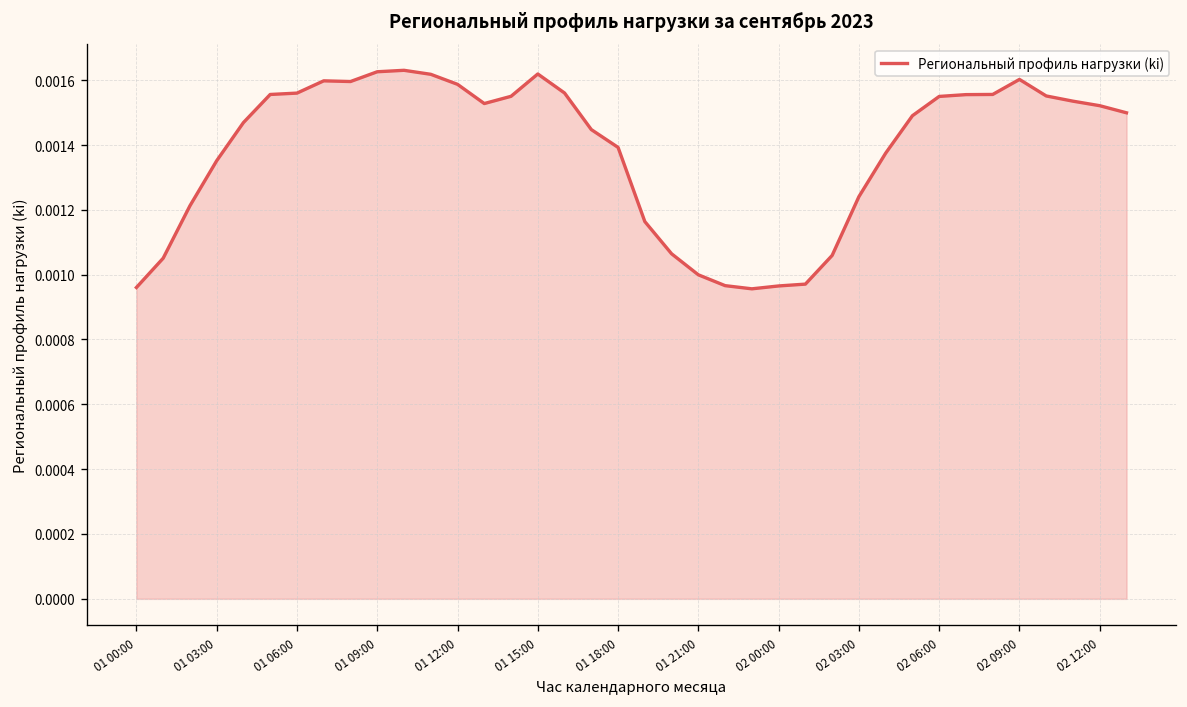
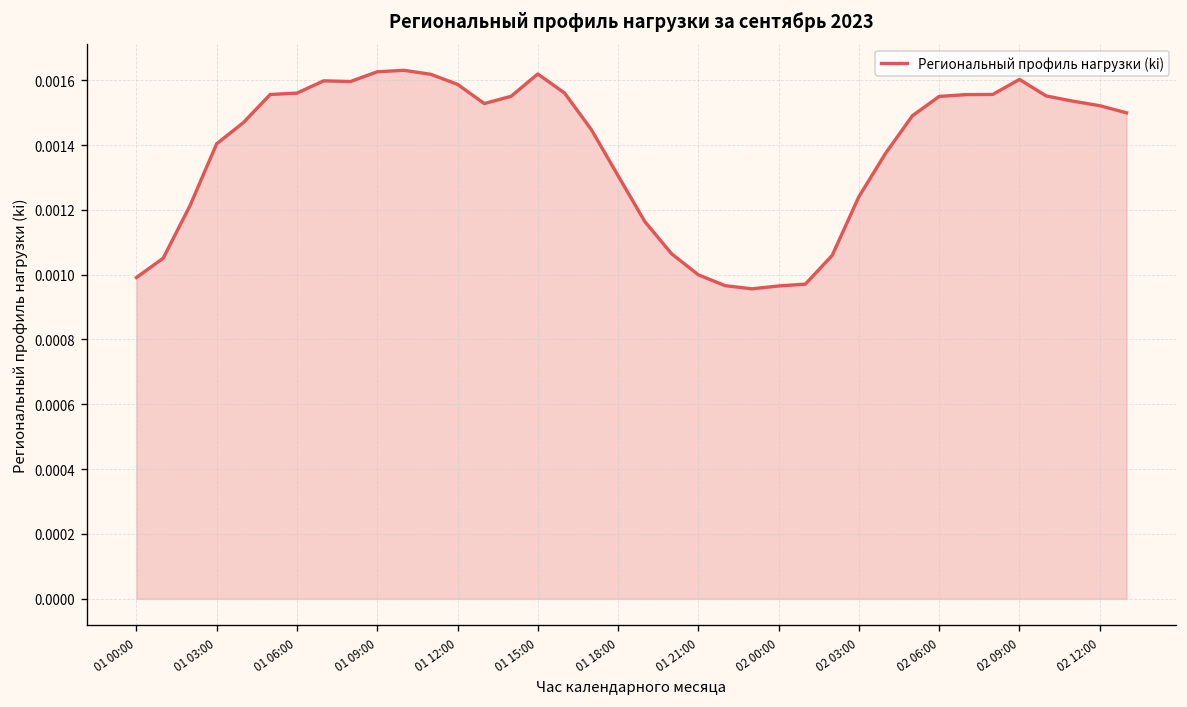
01 00:00: 0.00096 -> 0.00099
01 03:00: 0.00135 -> 0.00140
01 18:00: 0.00139 -> 0.00131
